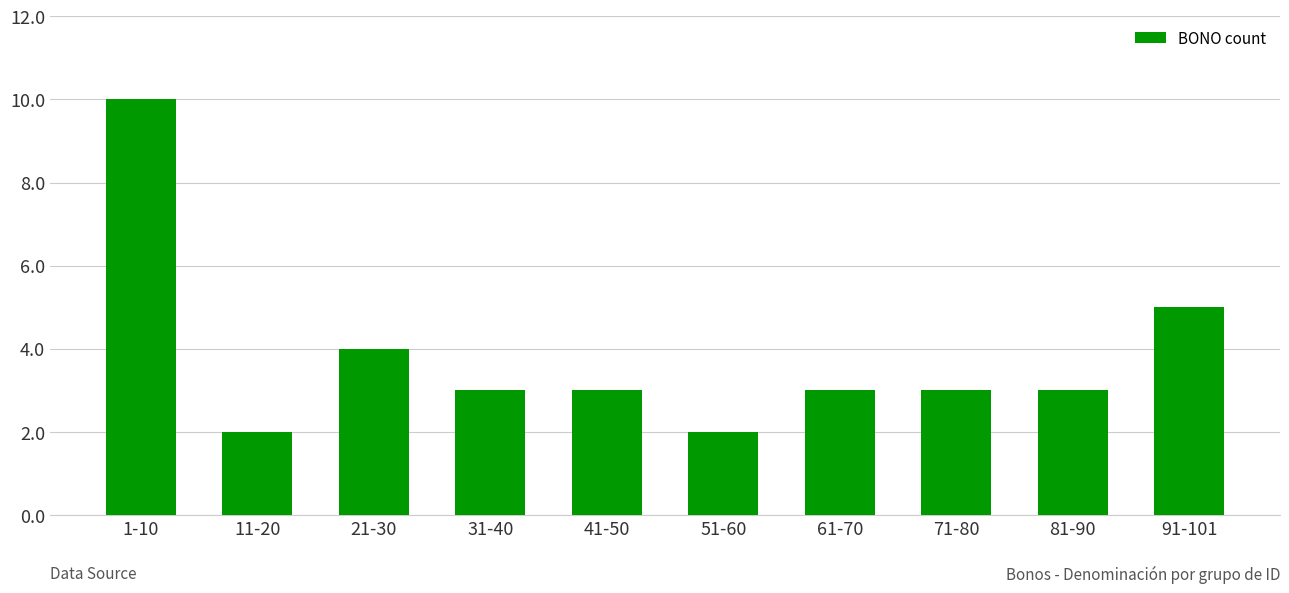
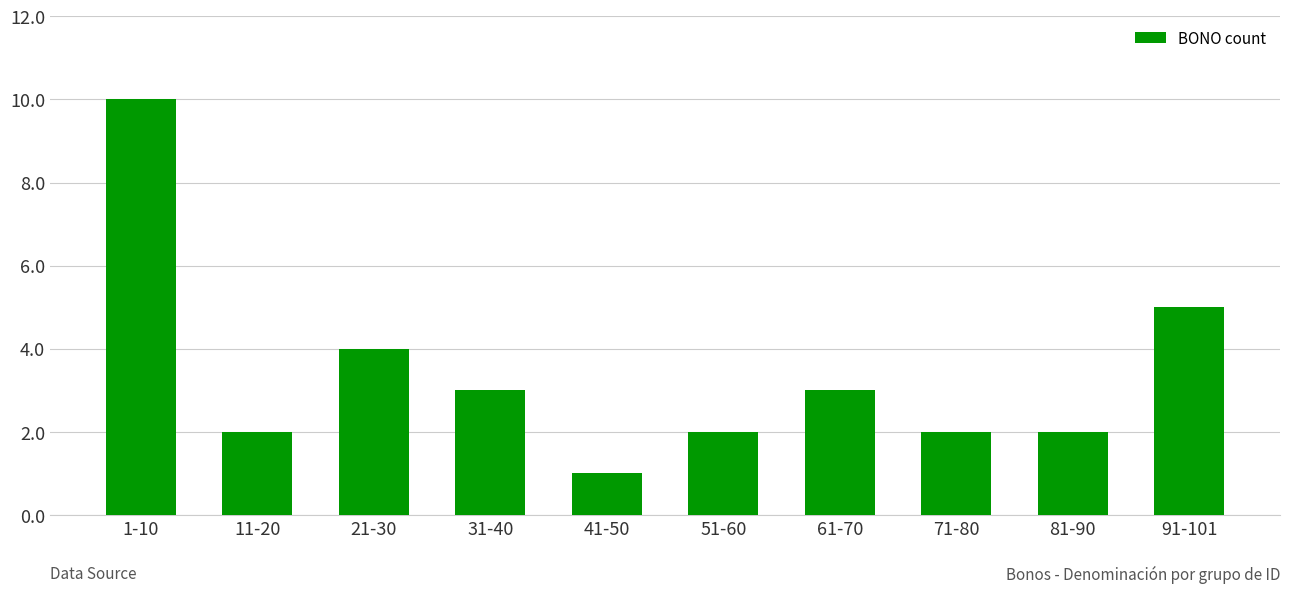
41-50: 3 -> 1
71-80: 3 -> 2
81-90: 3 -> 2
